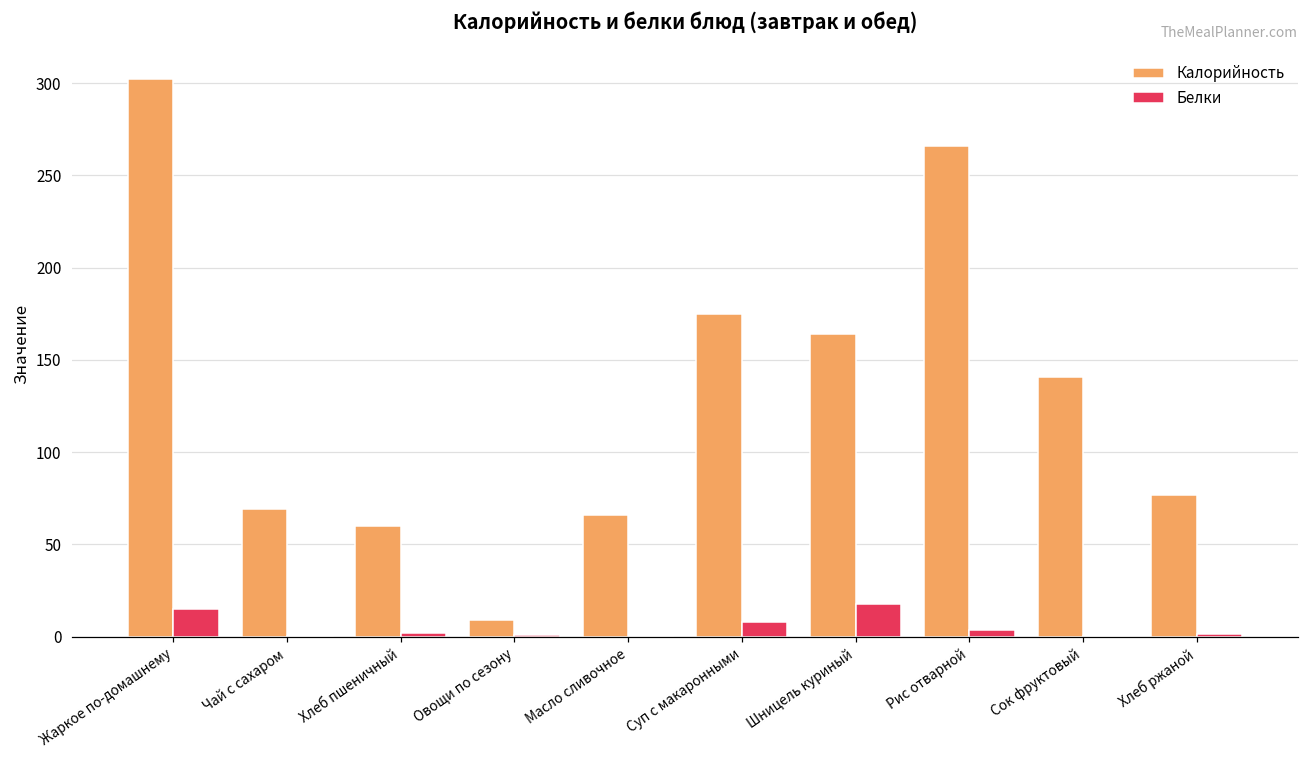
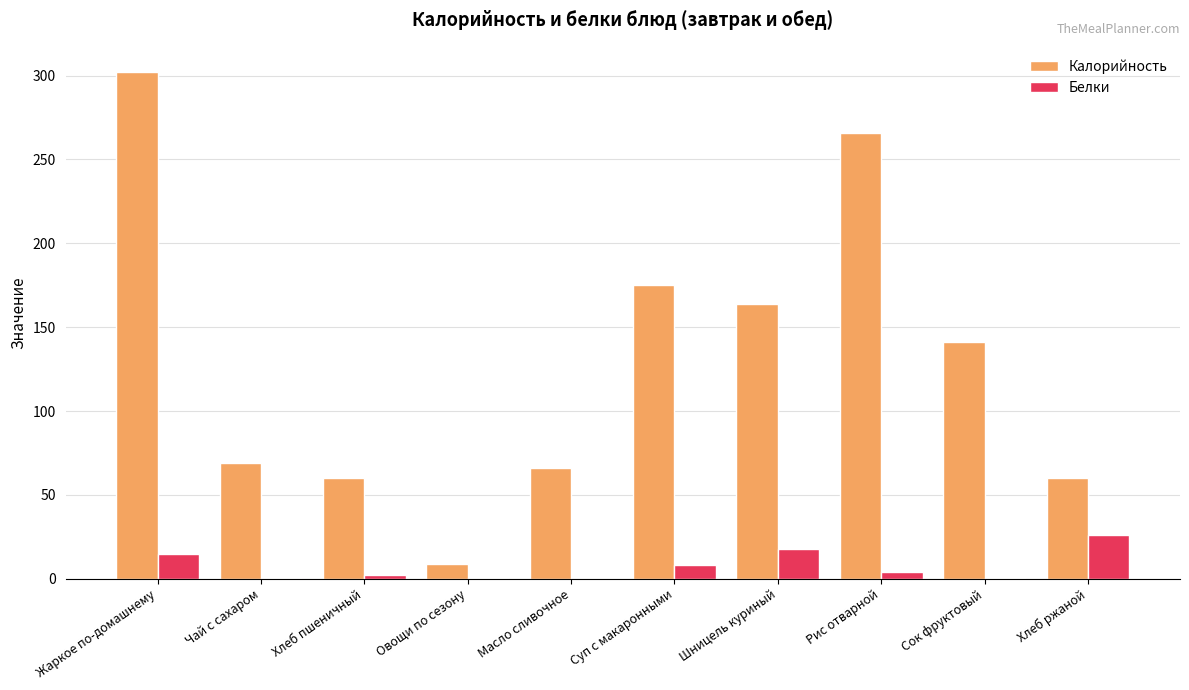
Калорийность, Хлеб ржаной: 77 -> 60
Белки, Хлеб ржаной: 1 -> 26
